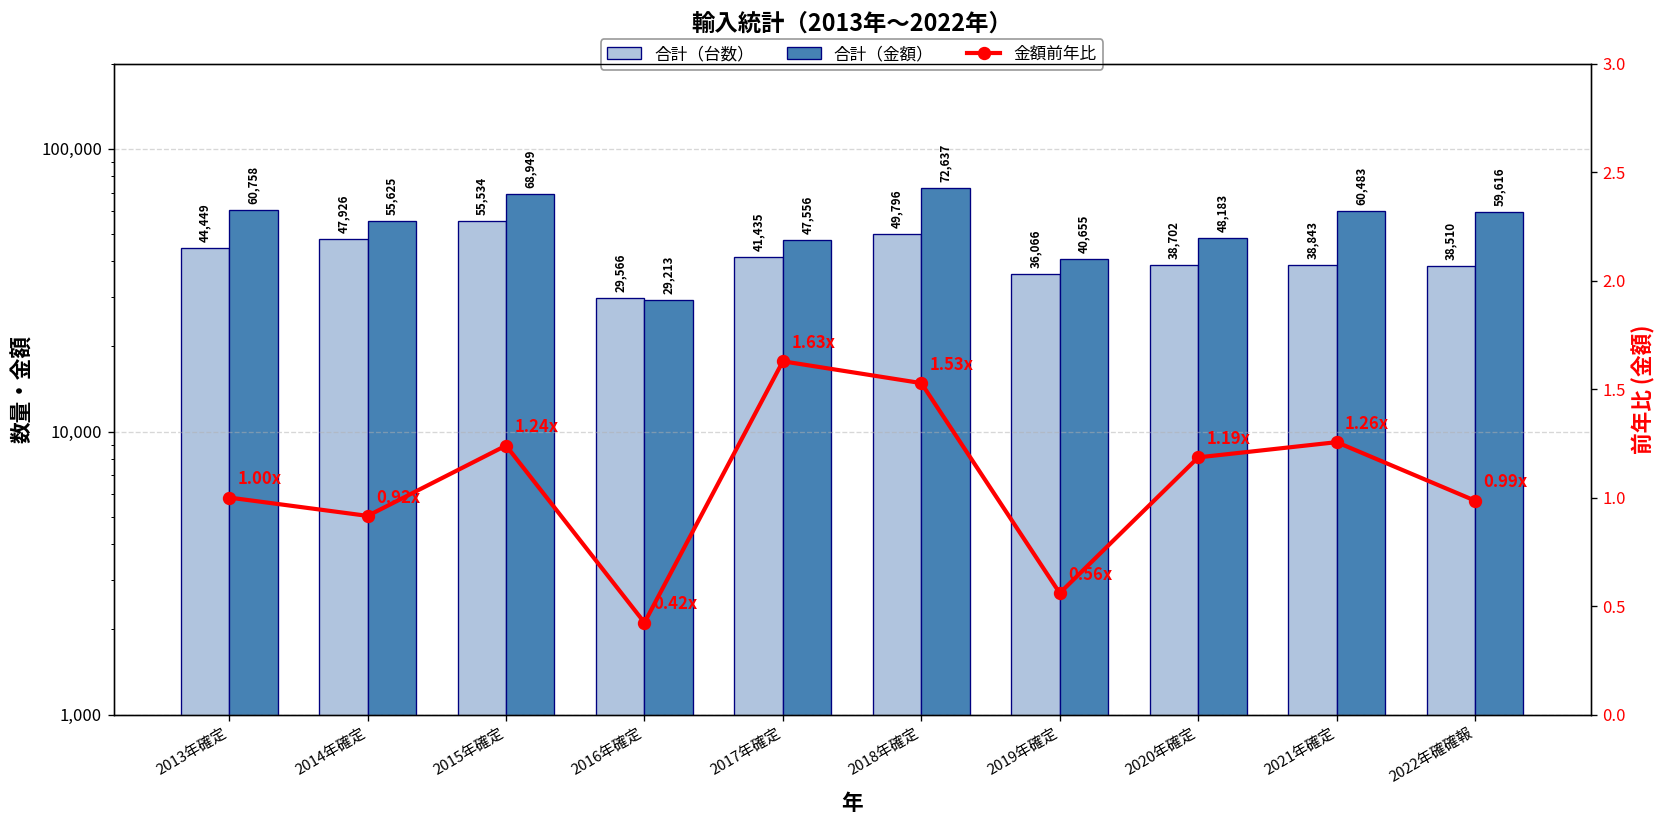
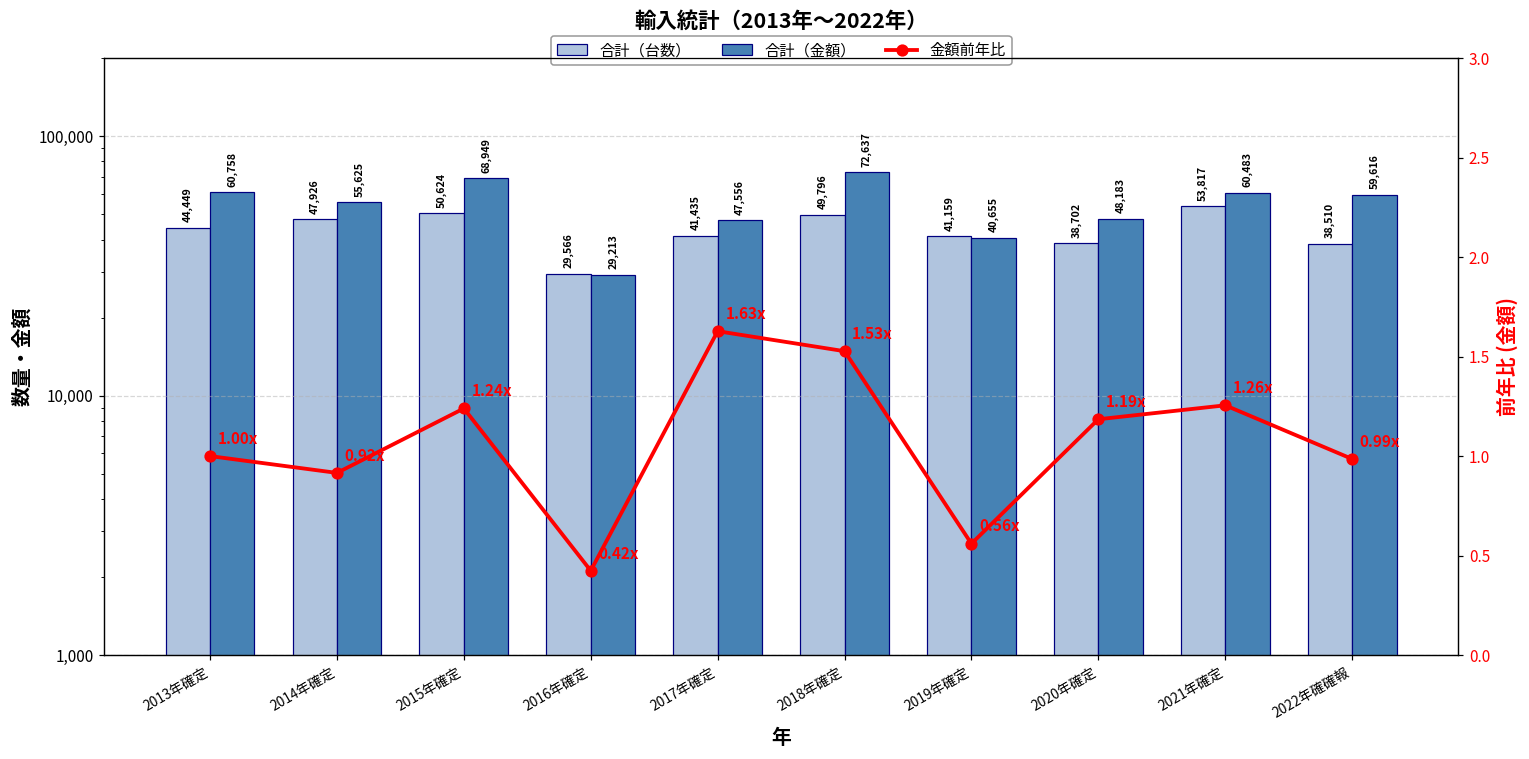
合計（台数）, 2015年確定: 55,534 -> 50,624
合計（台数）, 2019年確定: 36,066 -> 41,159
合計（台数）, 2021年確定: 38,843 -> 53,817
